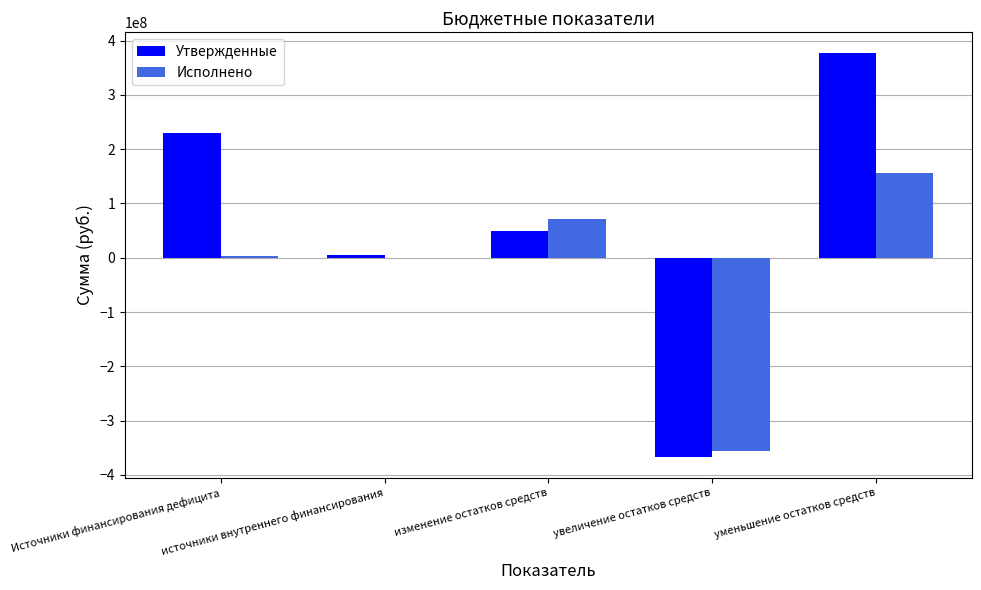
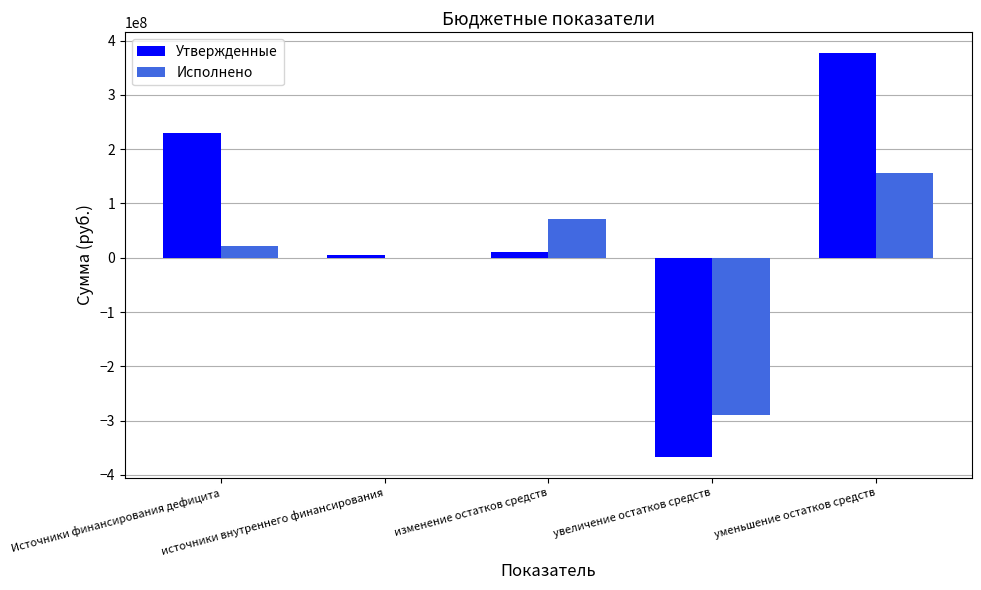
Исполнено, Источники финансирования дефицита: 0 -> 20000000
Утвержденные, изменение остатков средств: 50000000 -> 10000000
Исполнено, увеличение остатков средств: -360000000 -> -290000000
